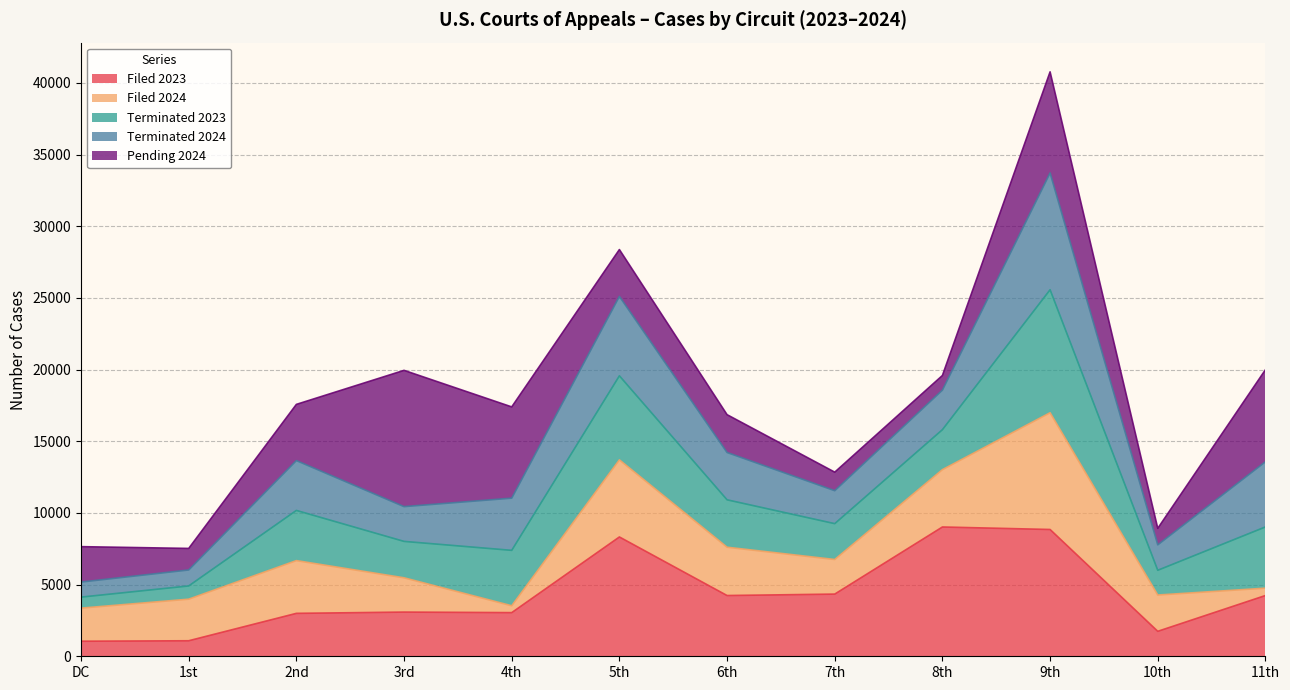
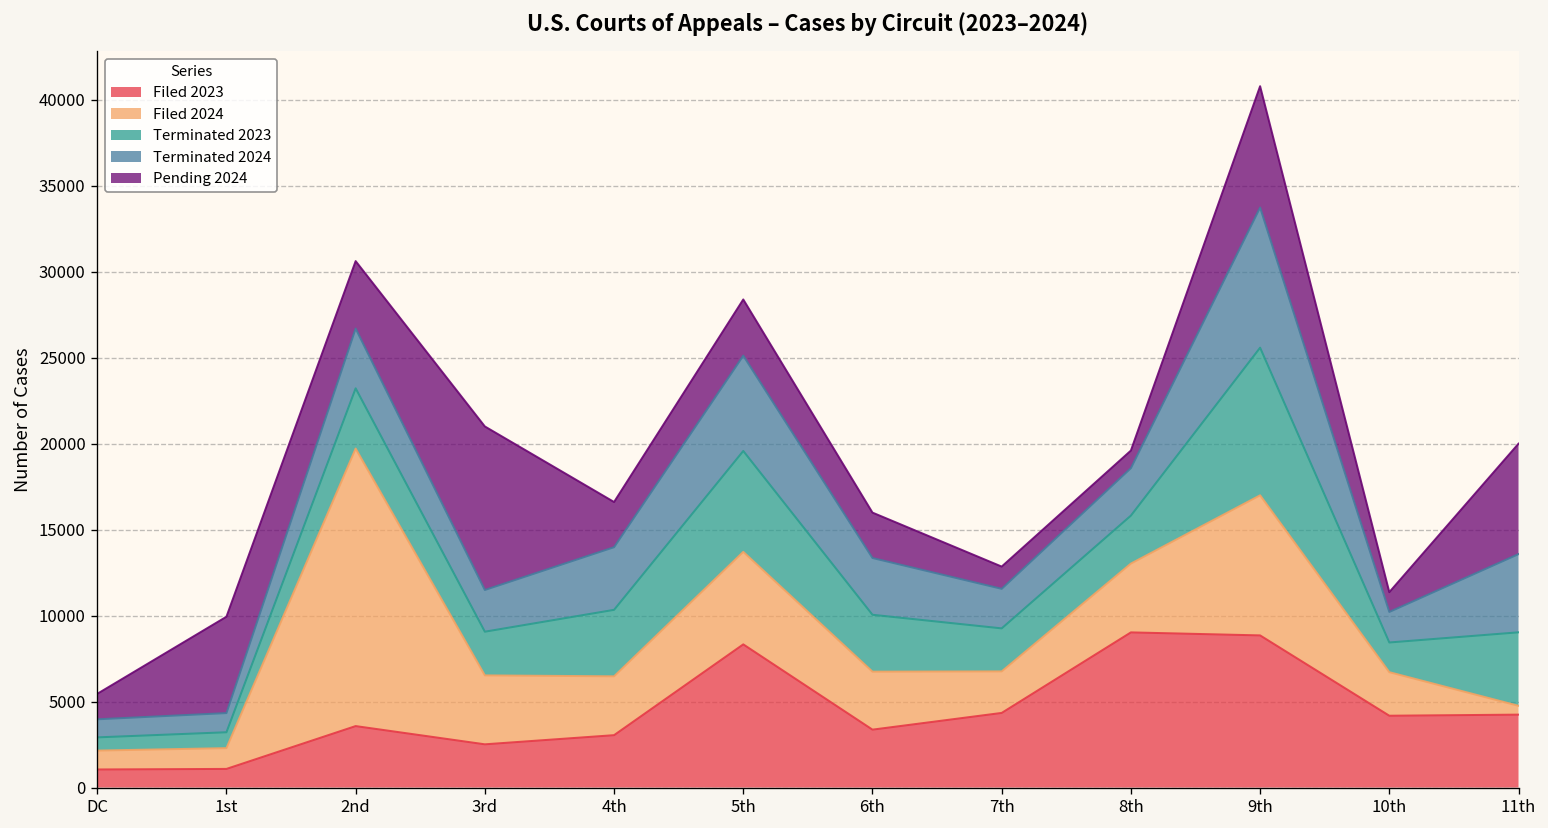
Filed 2024, DC: 2300 -> 1100
Pending 2024, DC: 2500 -> 1500
Filed 2024, 1st: 2900 -> 1200
Pending 2024, 1st: 1500 -> 5600
Filed 2023, 2nd: 3000 -> 3600
Filed 2024, 2nd: 3700 -> 16100
Filed 2023, 3rd: 3100 -> 2500
Filed 2024, 3rd: 2400 -> 4000
Filed 2024, 4th: 500 -> 3400
Pending 2024, 4th: 6400 -> 2600
Filed 2023, 6th: 4200 -> 3400
Filed 2023, 10th: 1700 -> 4200
